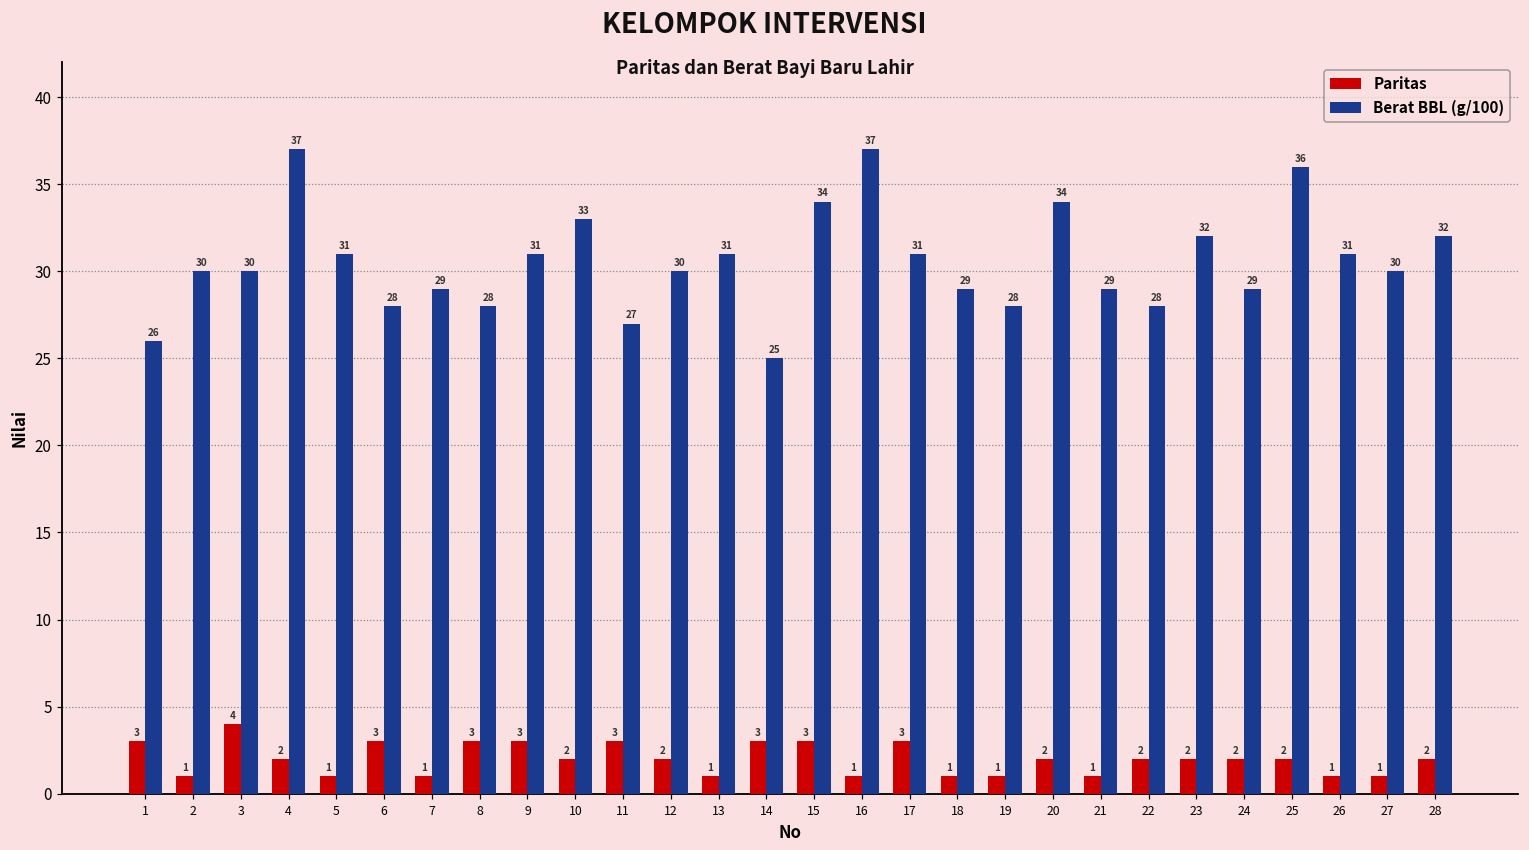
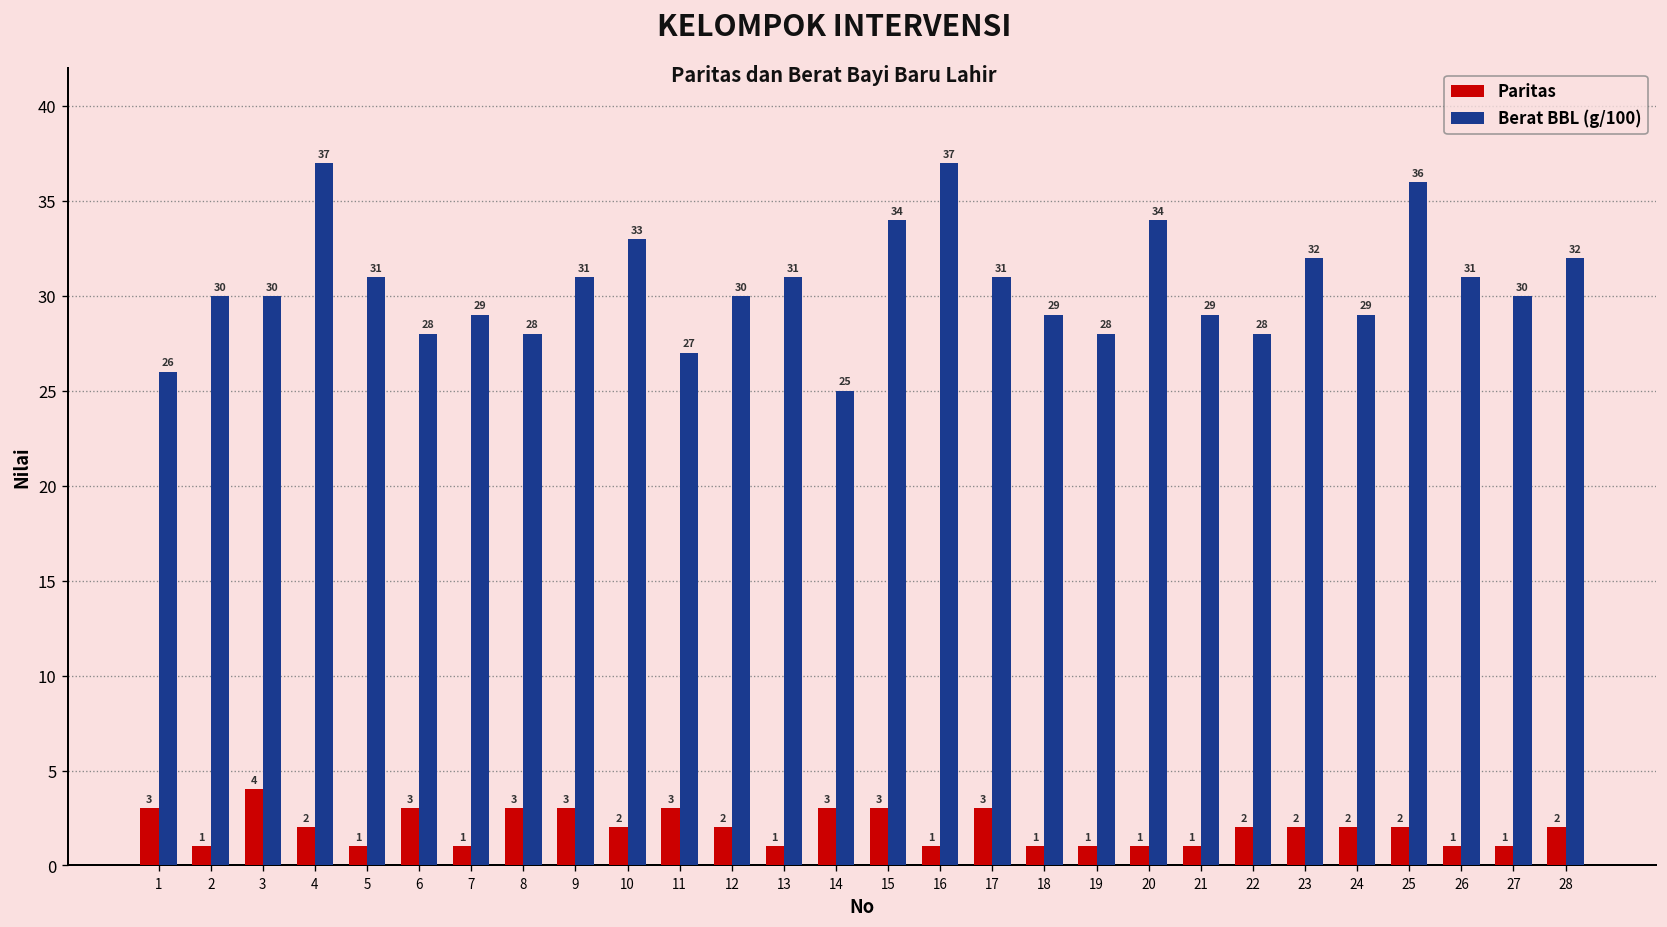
Paritas, 20: 2 -> 1
